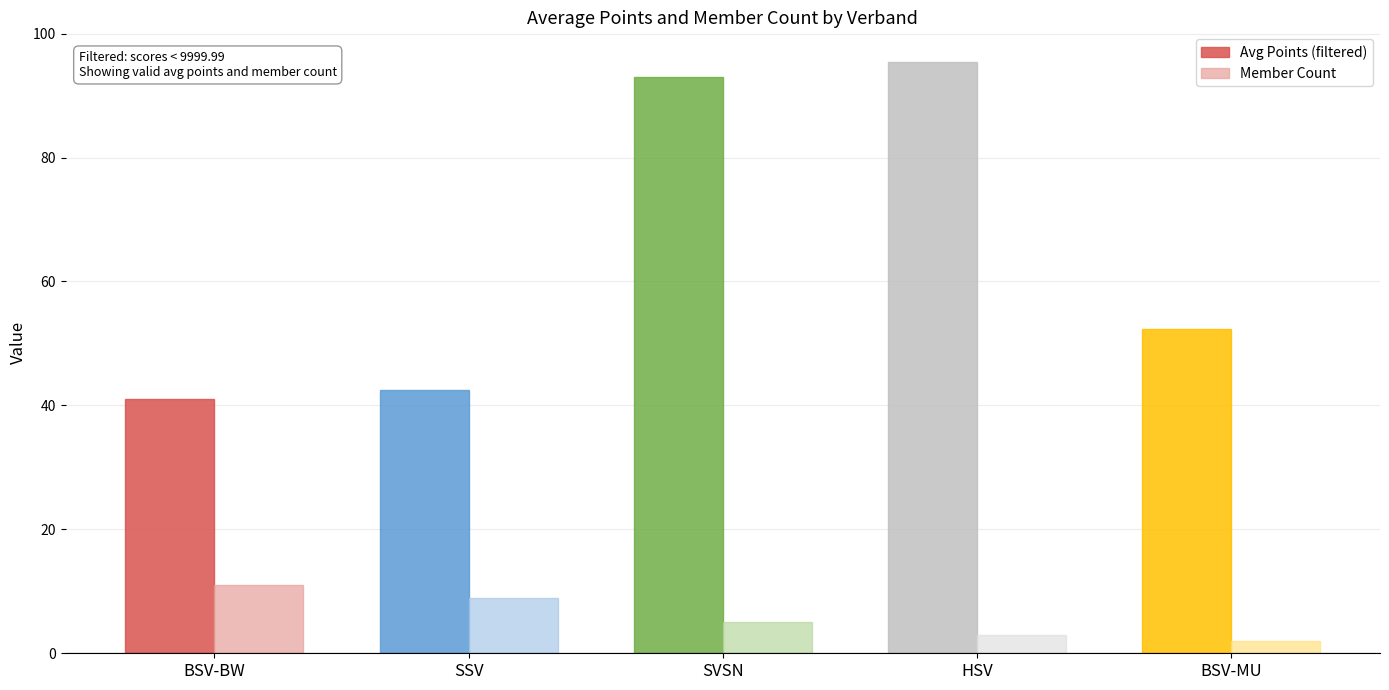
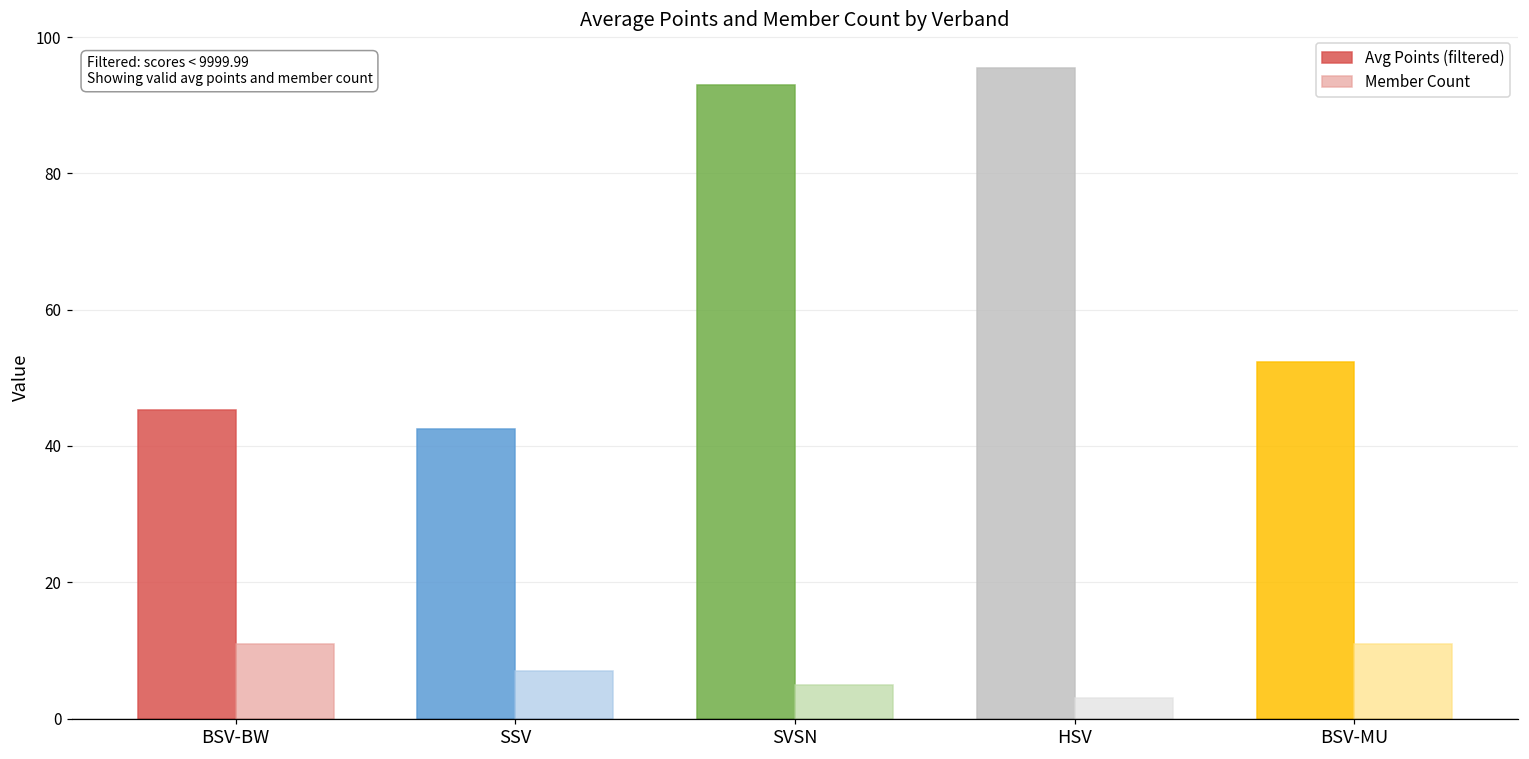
Avg Points (filtered), BSV-BW: 41 -> 45
Member Count, SSV: 9 -> 7
Member Count, BSV-MU: 2 -> 11
